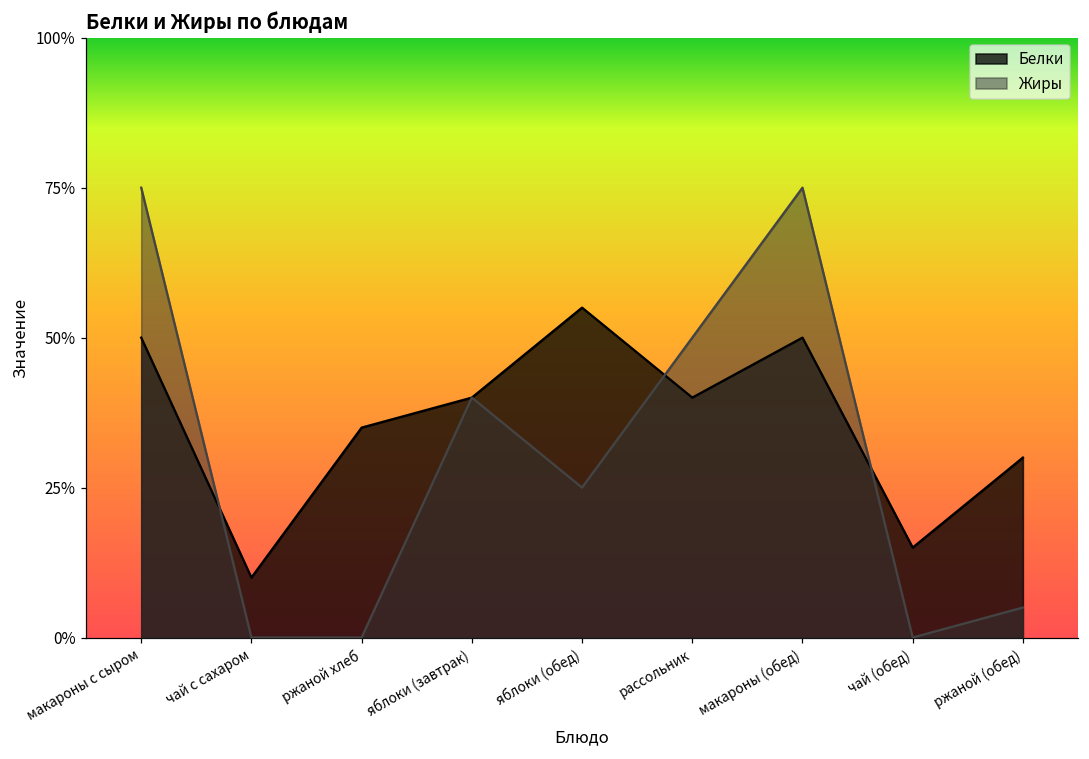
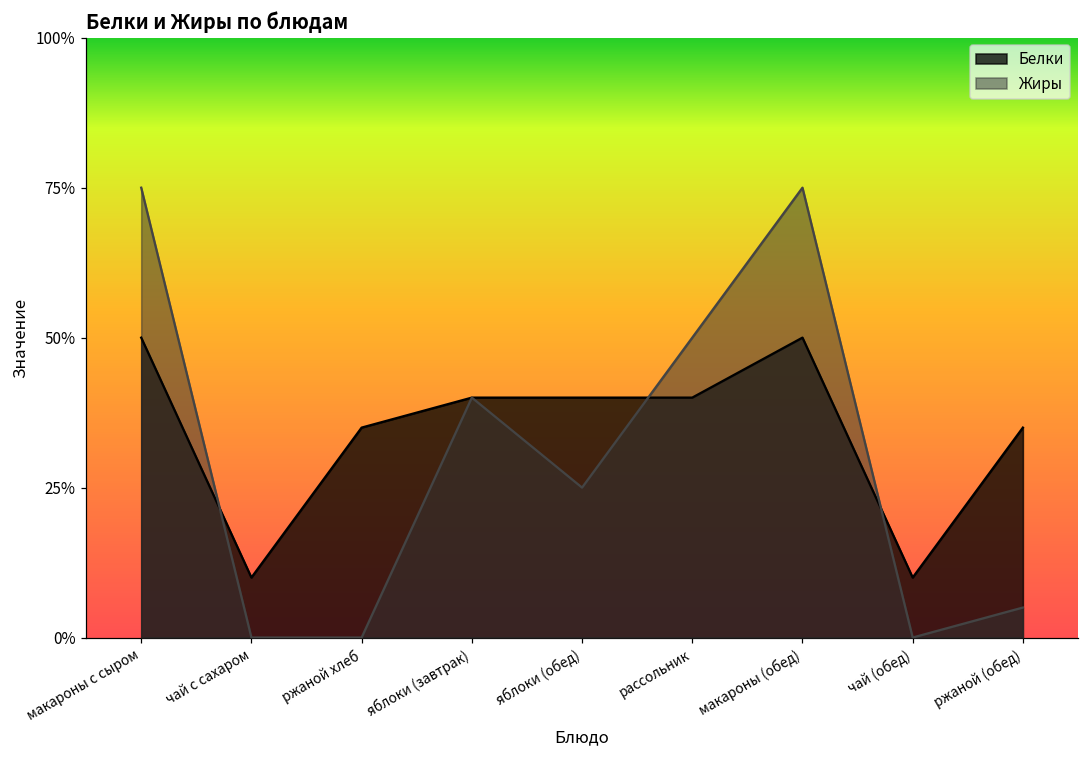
Белки, яблоки (обед): 55% -> 40%
Белки, чай (обед): 15% -> 10%
Белки, ржаной (обед): 30% -> 35%
